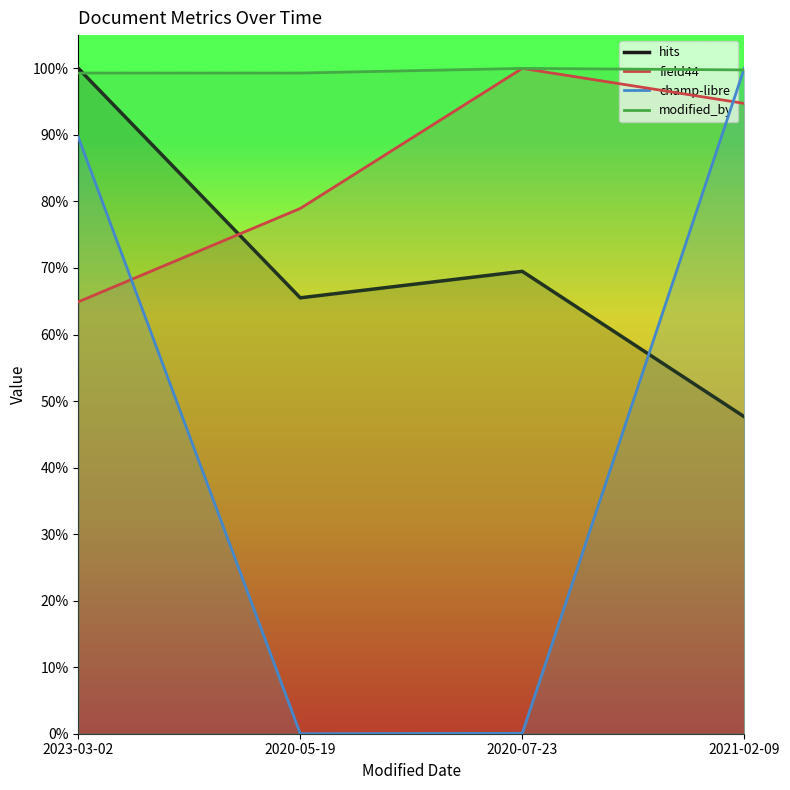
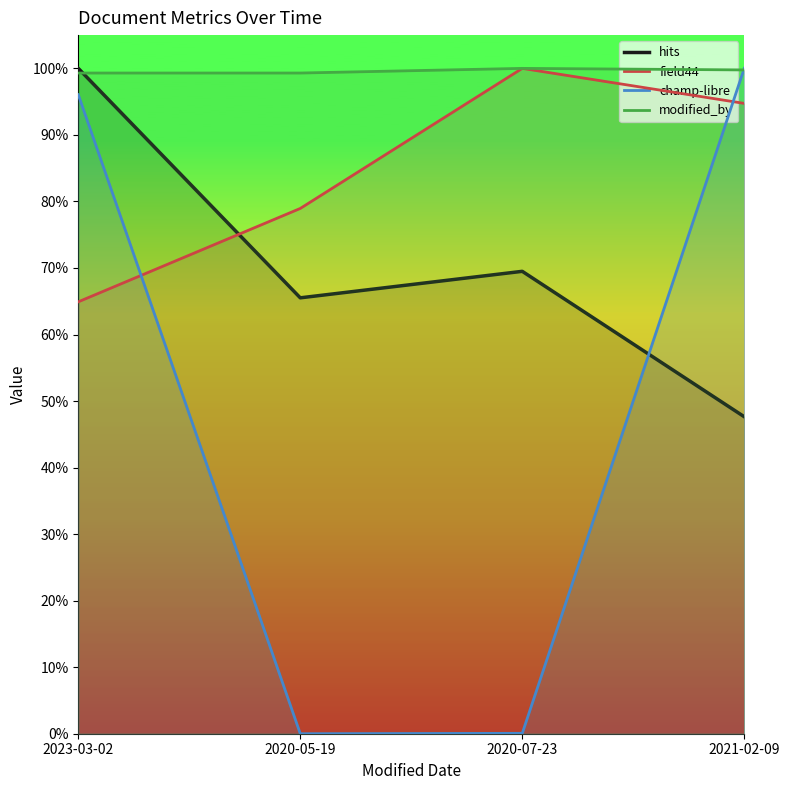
champ-libre, 2023-03-02: 90% -> 96%
